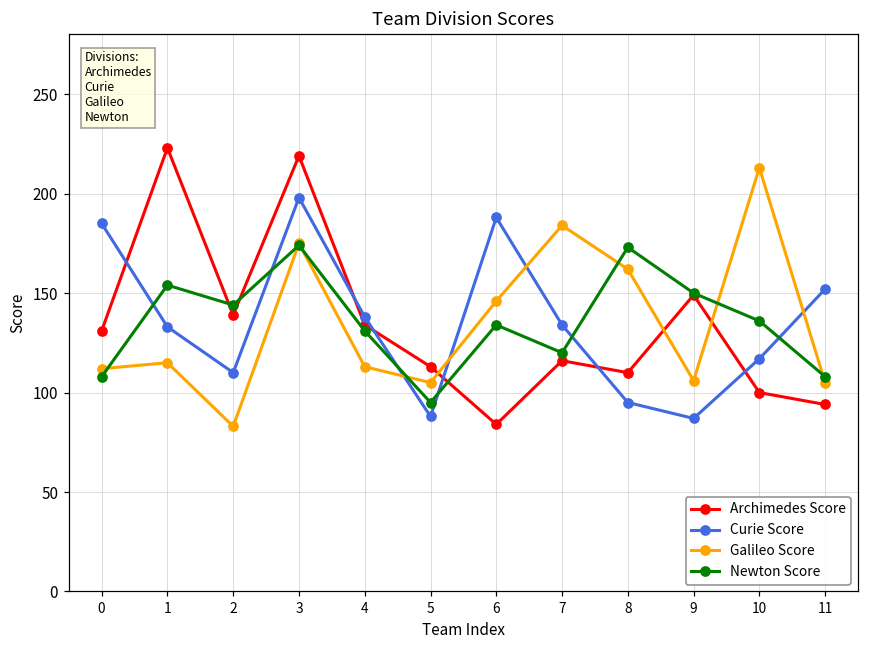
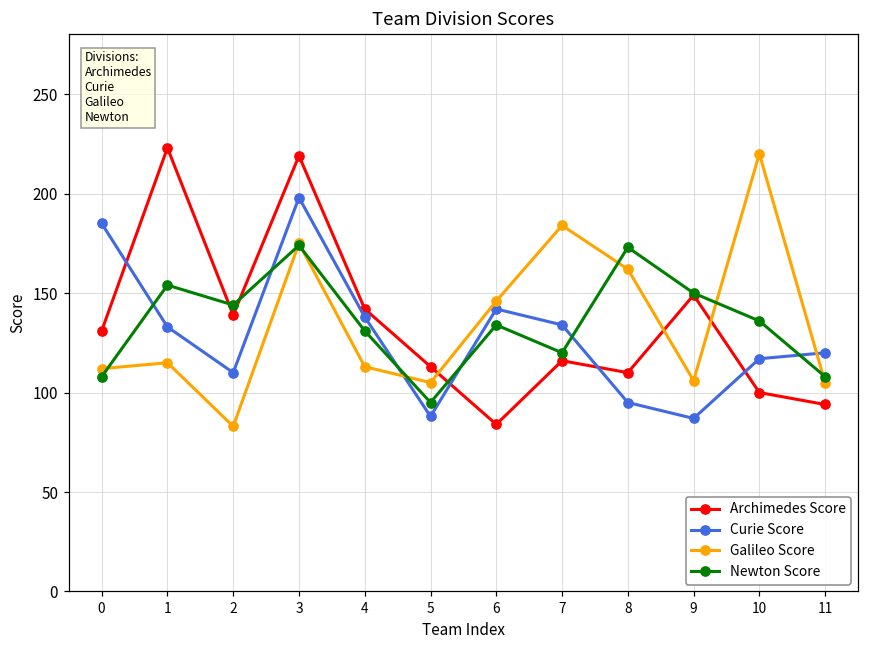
Archimedes Score, 4: 134 -> 142
Curie Score, 6: 188 -> 142
Galileo Score, 10: 213 -> 220
Curie Score, 11: 152 -> 120
